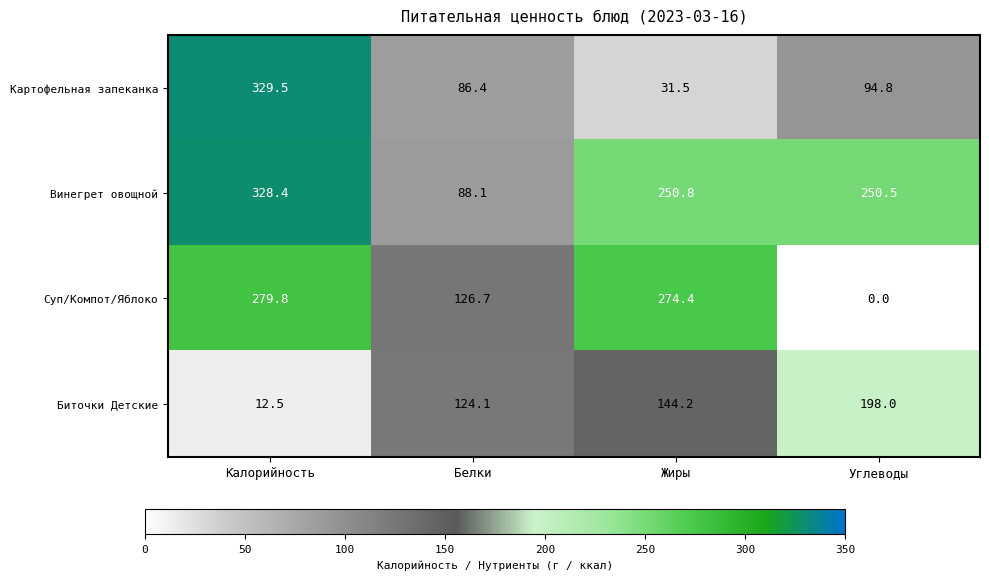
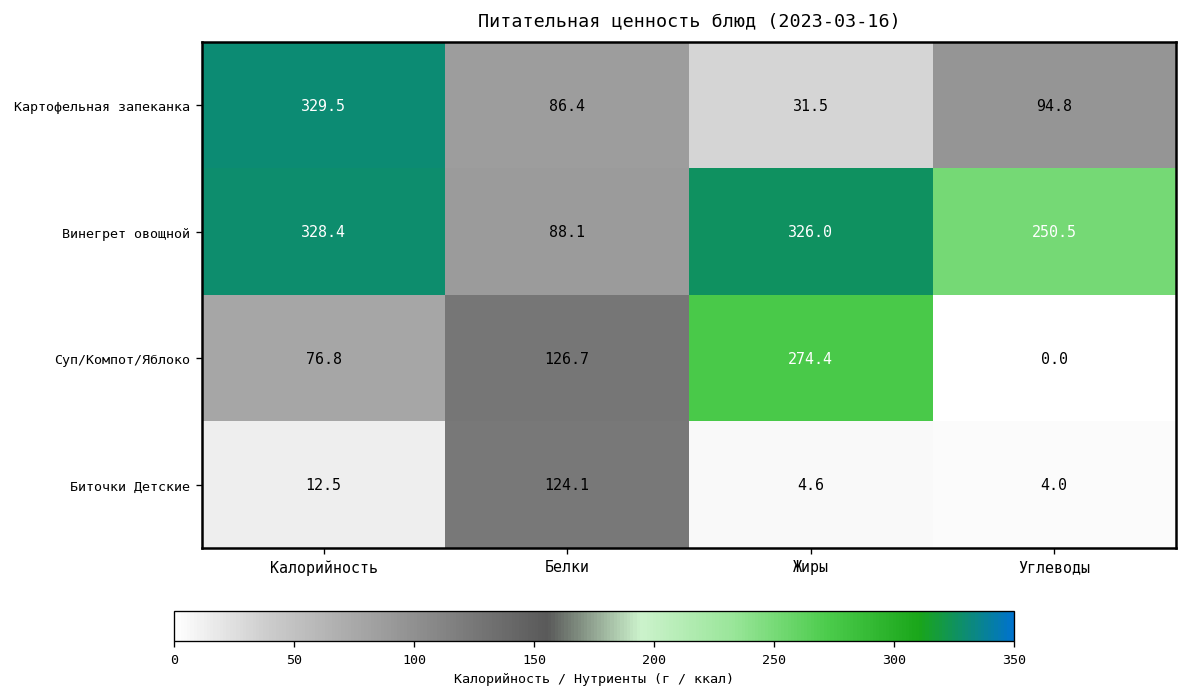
Винегрет овощной, Жиры: 250.8 -> 326.0
Суп/Компот/Яблоко, Калорийность: 279.8 -> 76.8
Биточки Детские, Жиры: 144.2 -> 4.6
Биточки Детские, Углеводы: 198.0 -> 4.0
